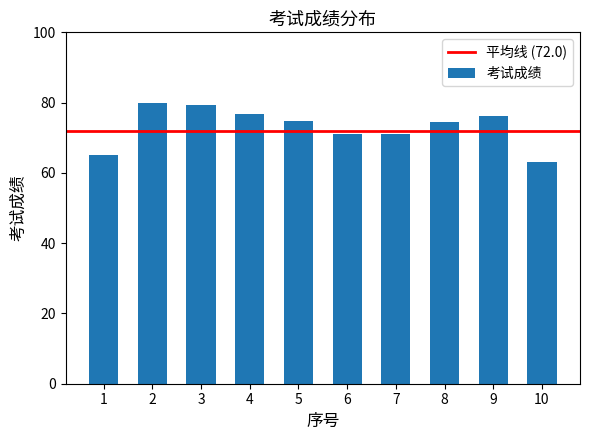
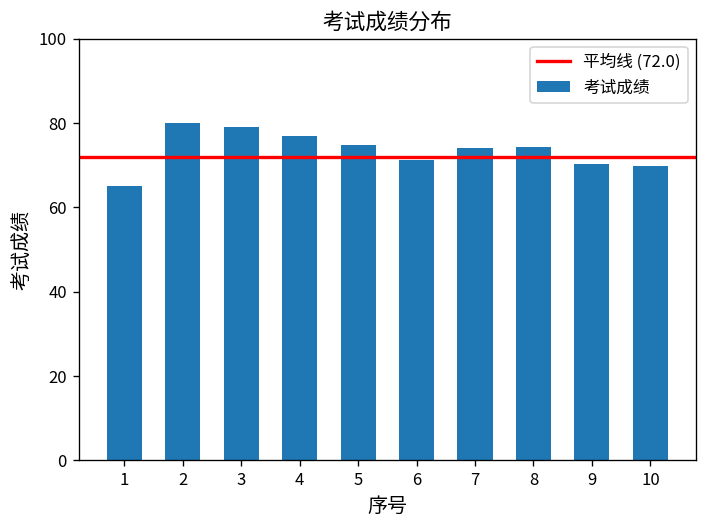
7: 71 -> 74
9: 76 -> 70
10: 63 -> 70
